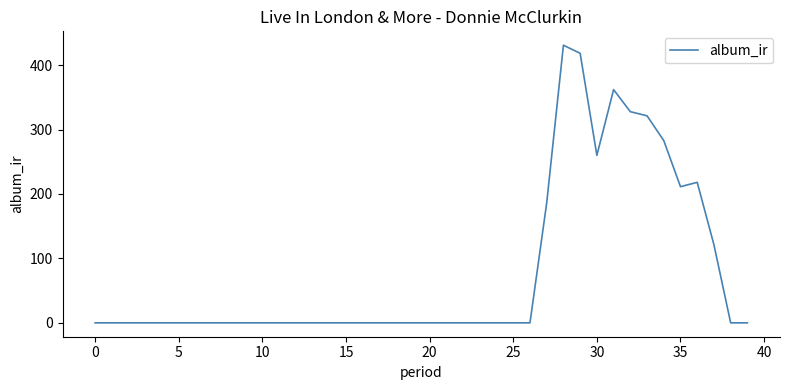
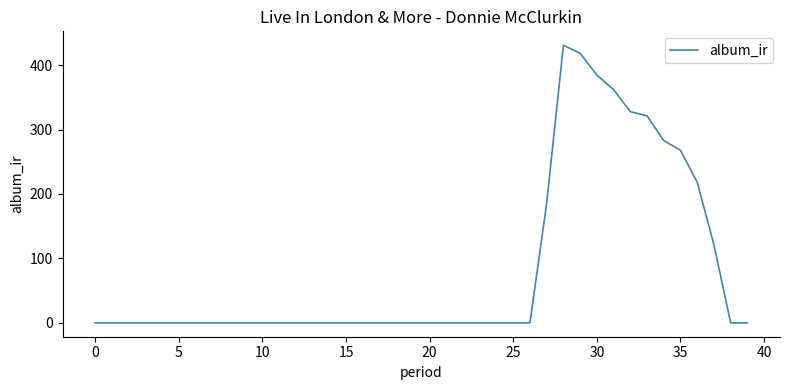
30: 260 -> 380
35: 210 -> 270
